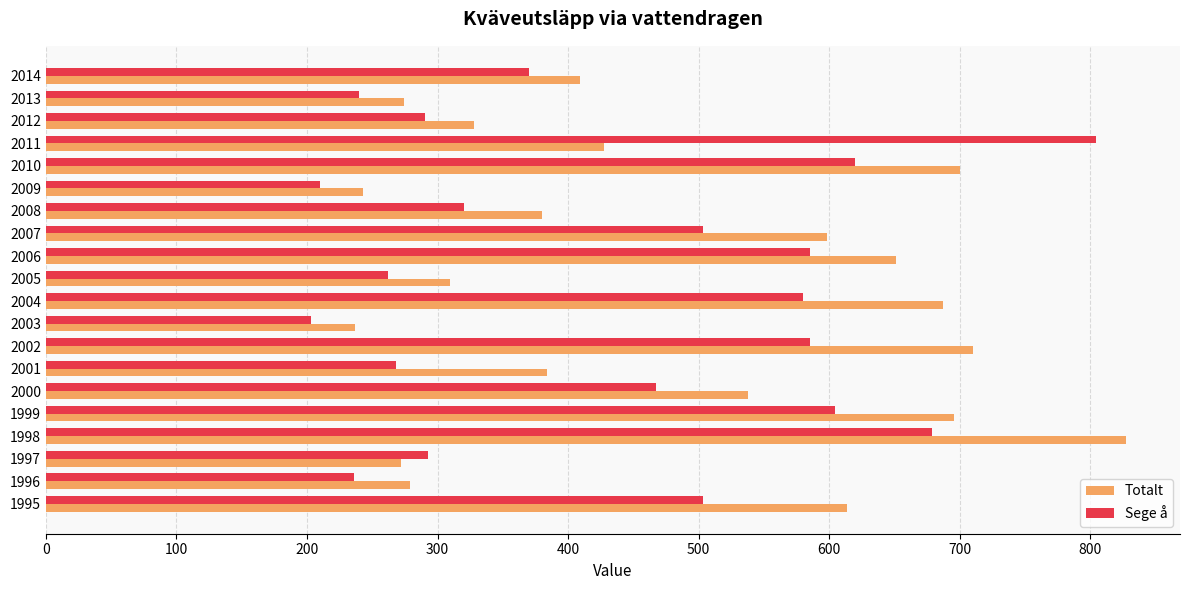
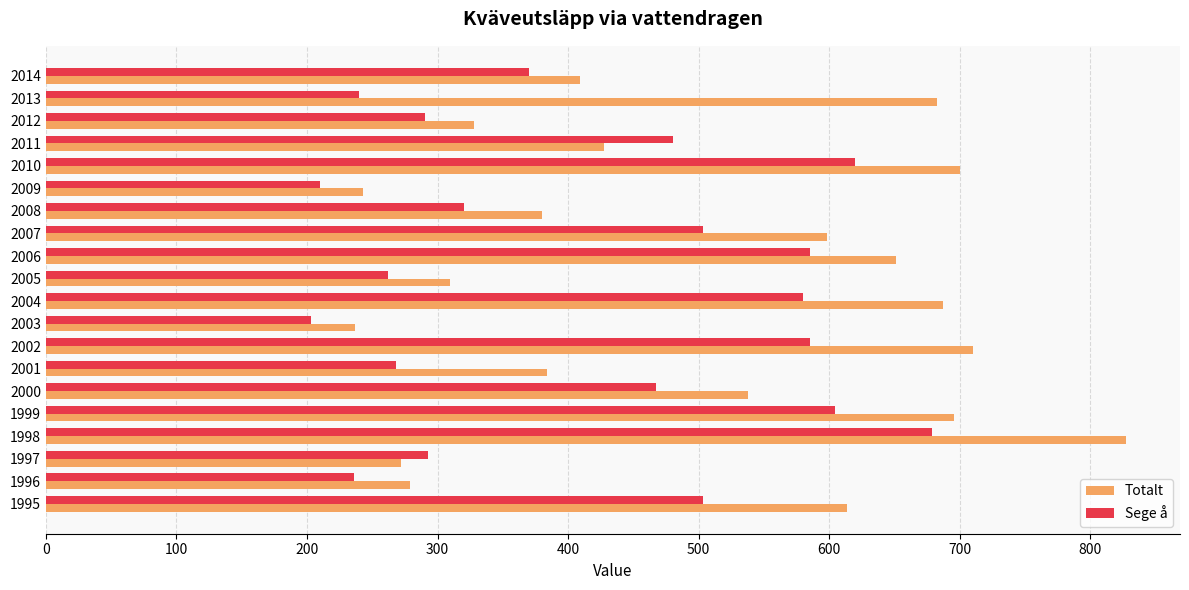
Totalt, 2013: 275 -> 683
Sege å, 2011: 804 -> 480
